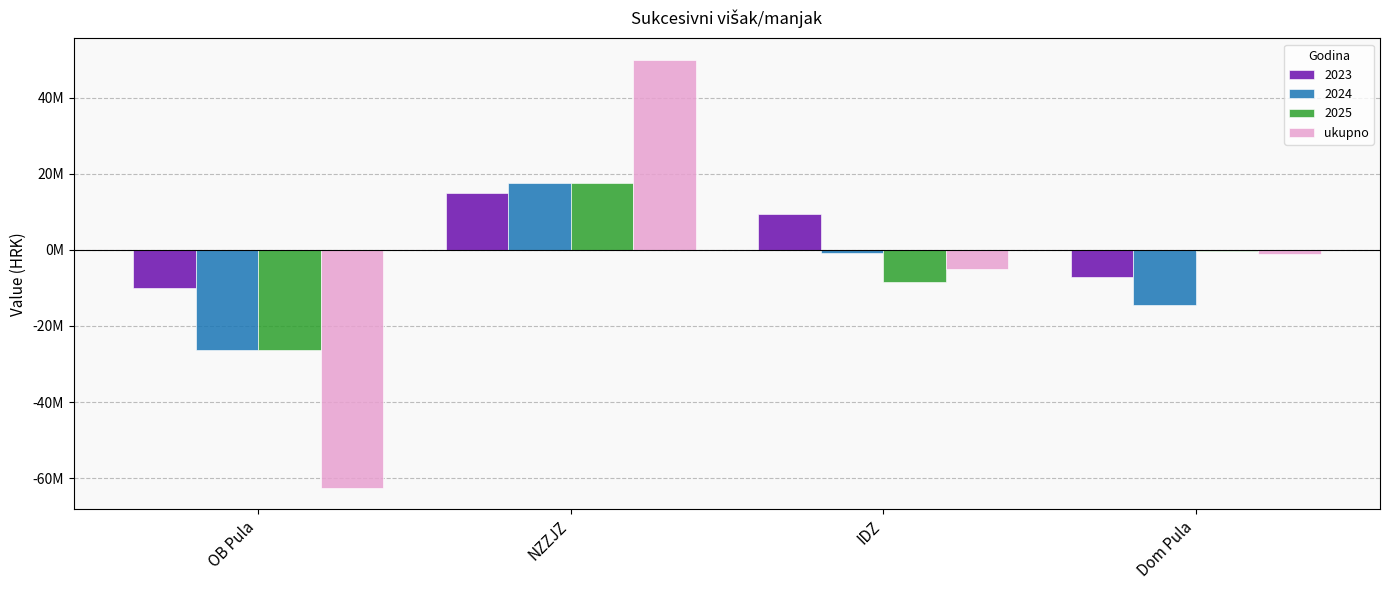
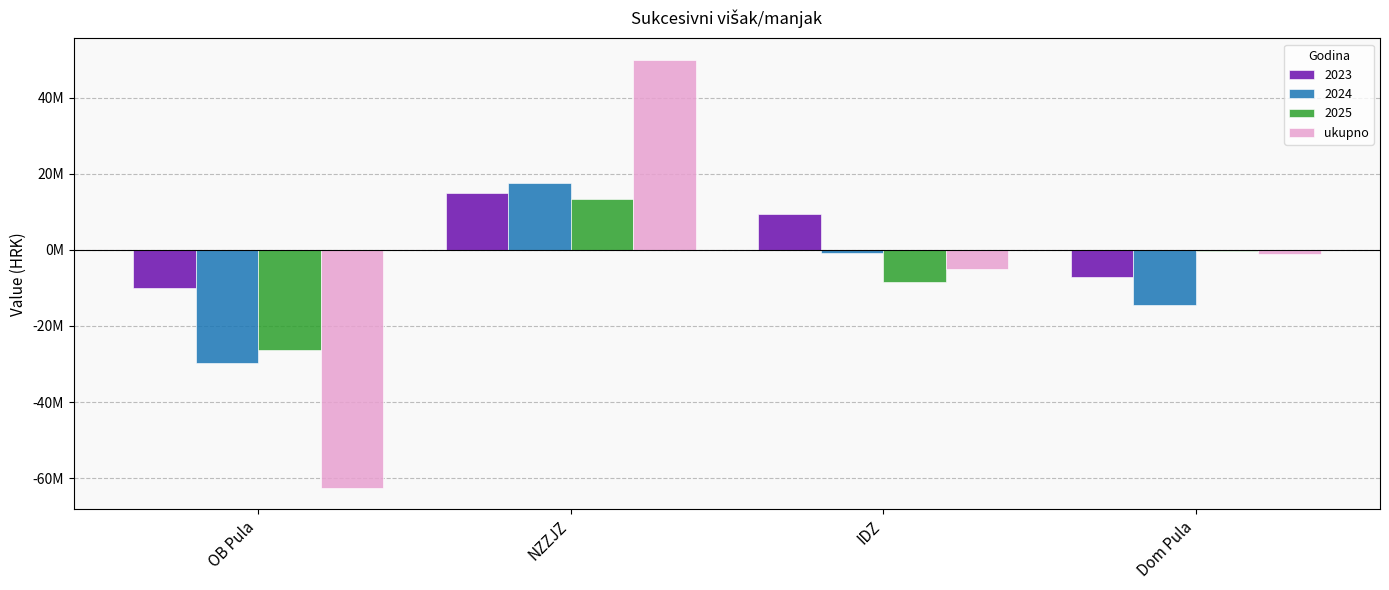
2024, OB Pula: -26000000 -> -30000000
2025, NZZJZ: 18000000 -> 13000000
